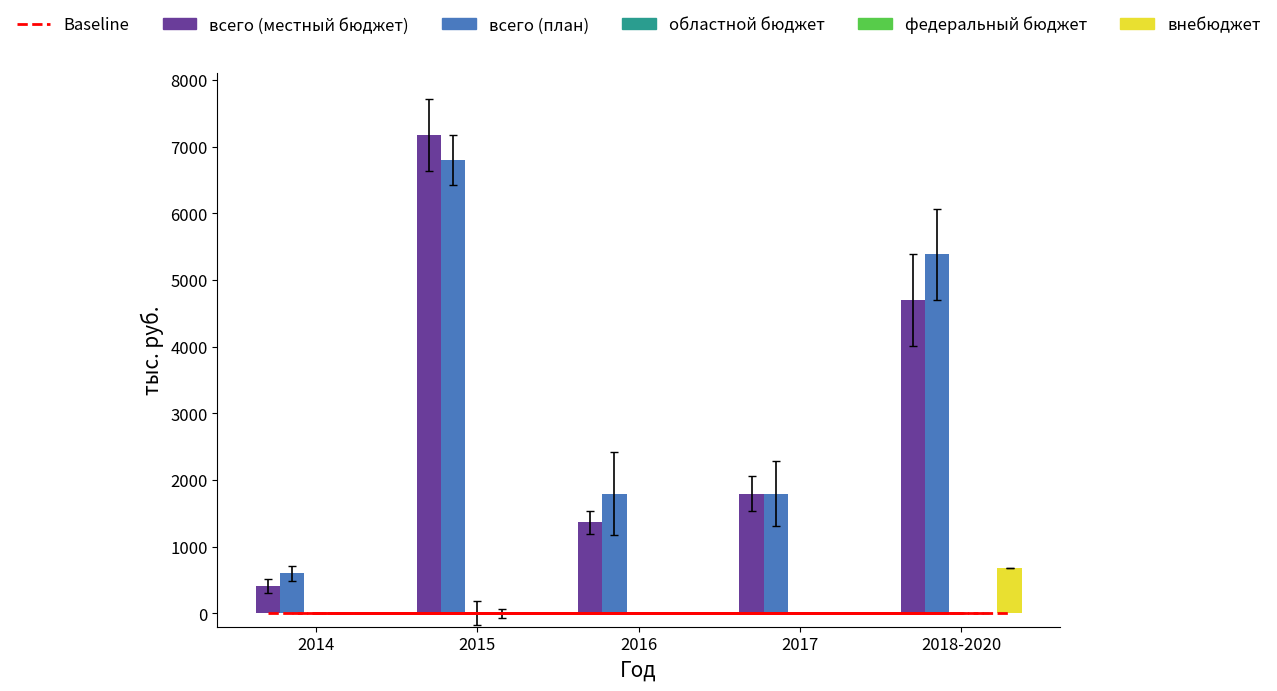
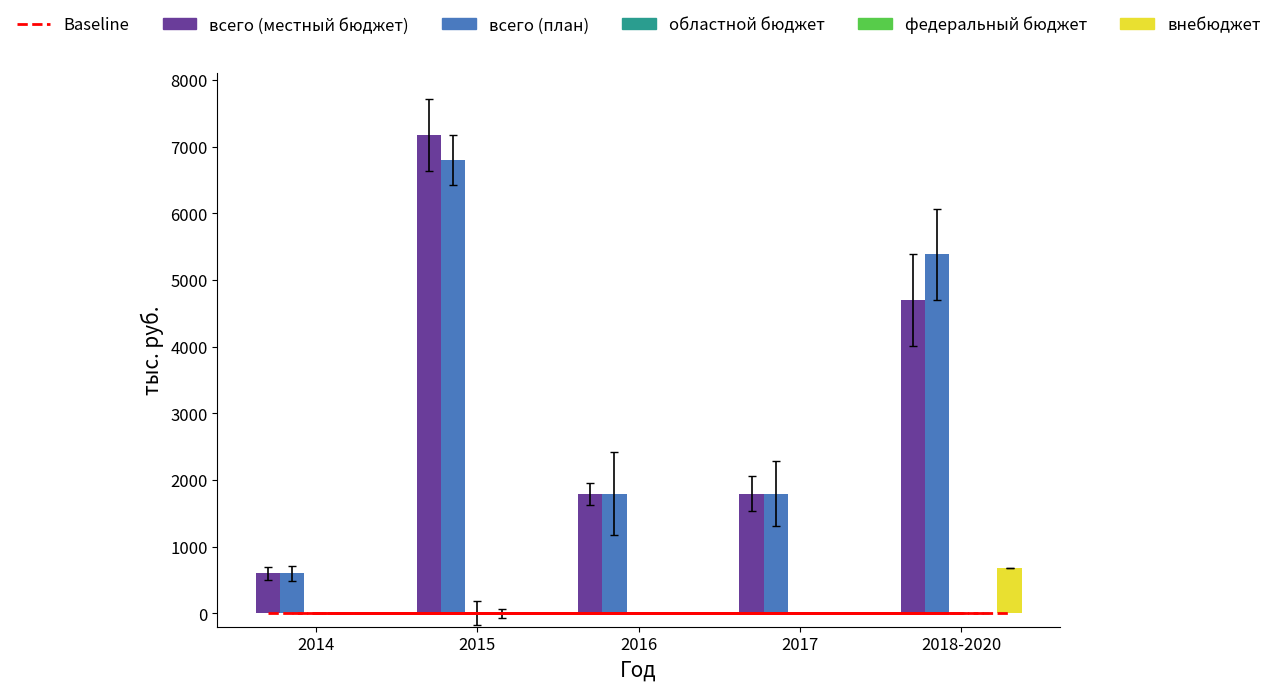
всего (местный бюджет), 2014: 400 -> 600
всего (местный бюджет), 2016: 1400 -> 1800
